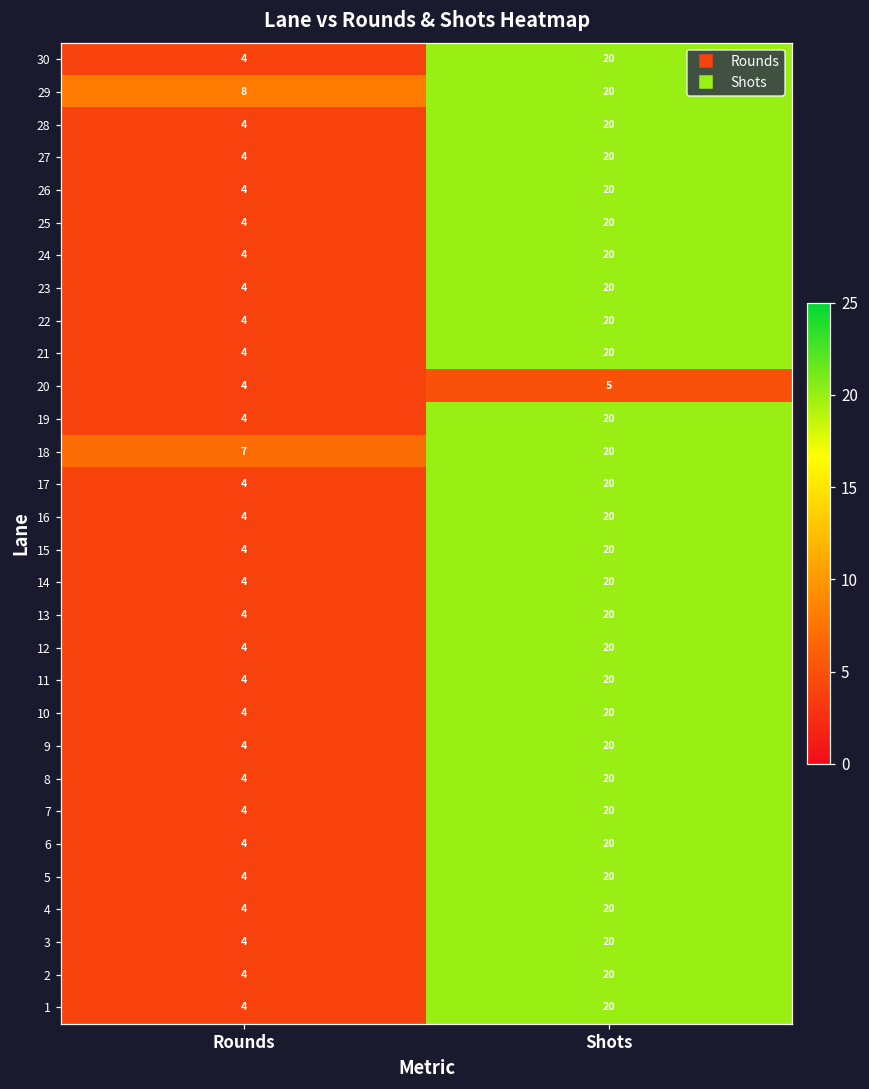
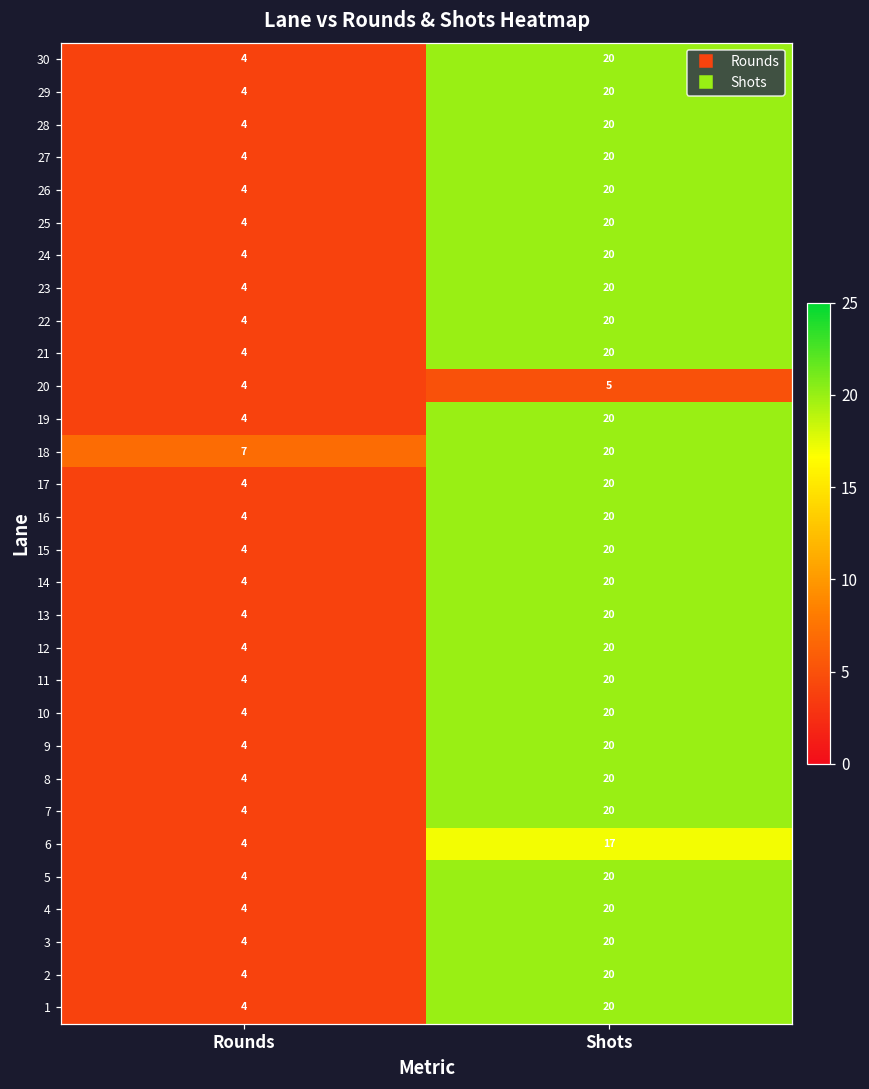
29, Rounds: 8 -> 4
6, Shots: 20 -> 17
